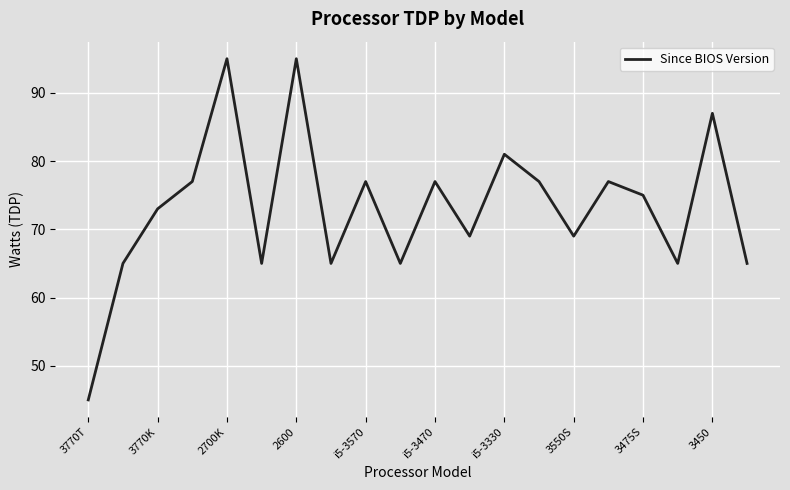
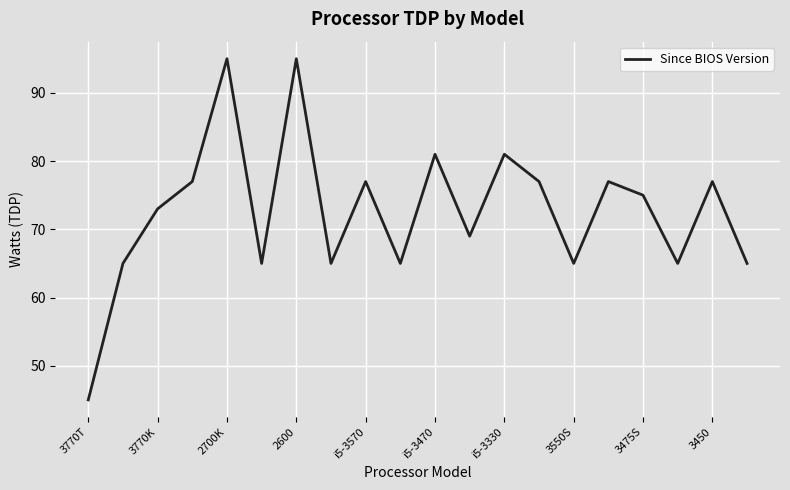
i5-3470: 77 -> 81
3550S: 69 -> 65
3450: 87 -> 77
